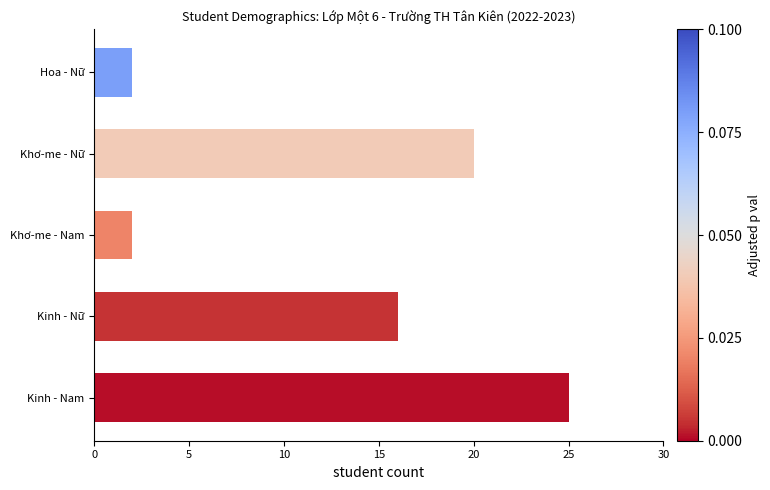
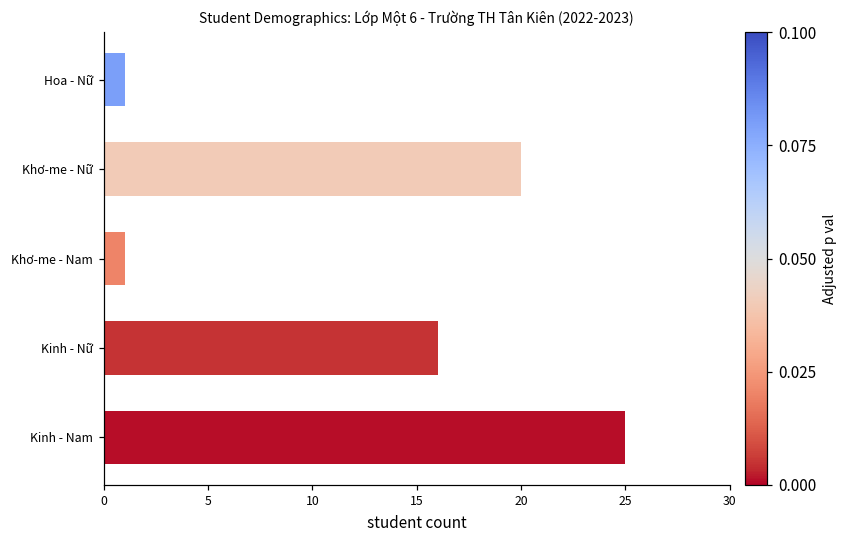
Hoa - Nữ: 2 -> 1
Khơ-me - Nam: 2 -> 1
